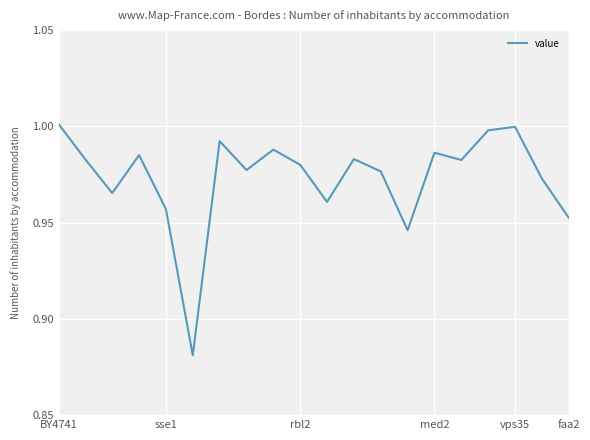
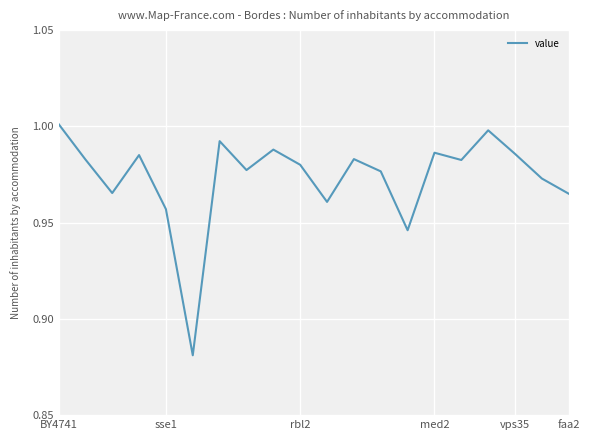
vps35: 1.000 -> 0.986
faa2: 0.952 -> 0.965
